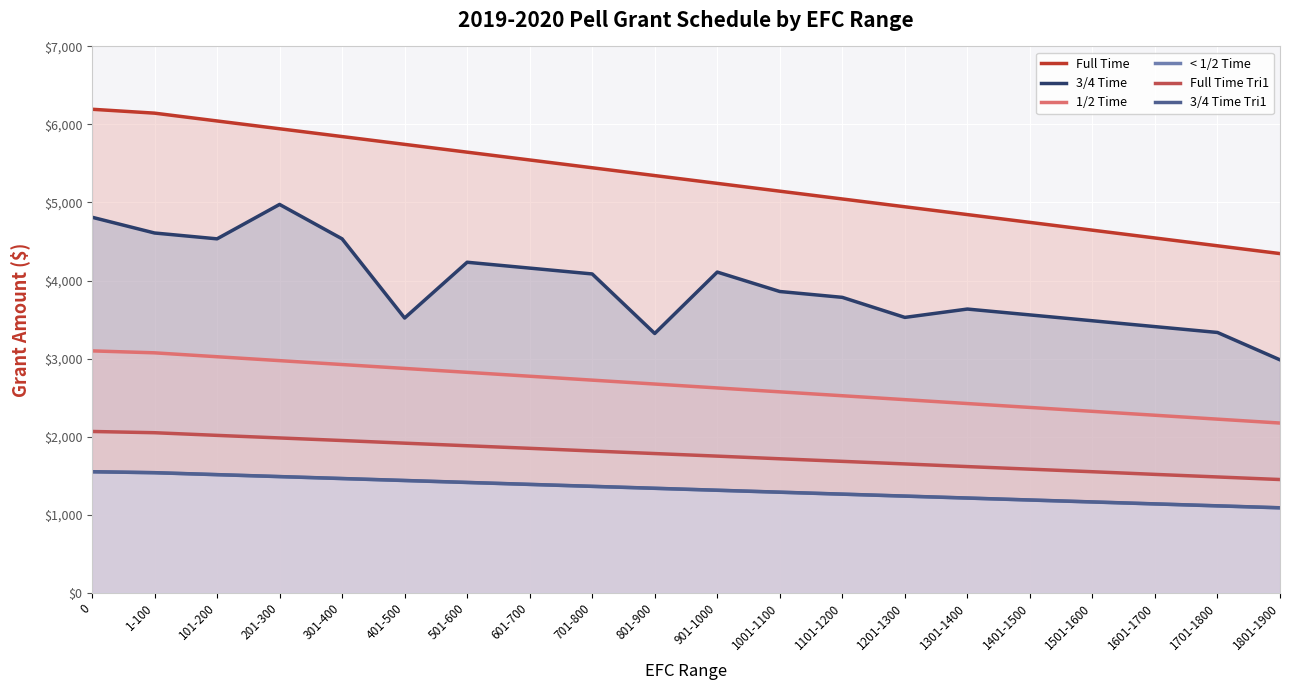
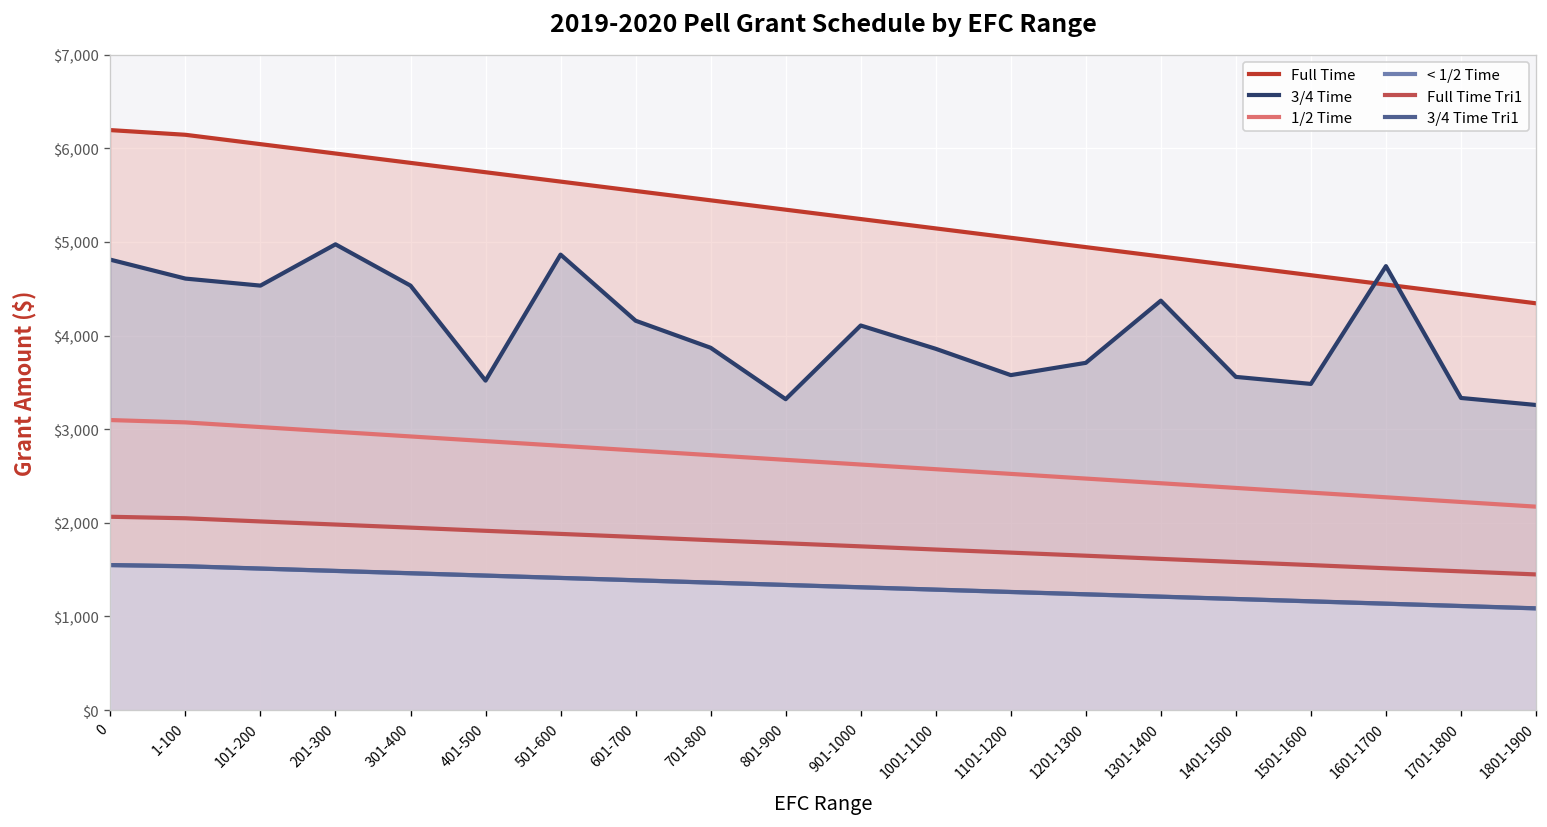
3/4 Time, 501-600: $4,200 -> $4,900
3/4 Time, 701-800: $4,100 -> $3,900
3/4 Time, 1101-1200: $3,800 -> $3,600
3/4 Time, 1201-1300: $3,500 -> $3,700
3/4 Time, 1301-1400: $3,600 -> $4,400
3/4 Time, 1601-1700: $3,400 -> $4,700
3/4 Time, 1801-1900: $3,000 -> $3,300
